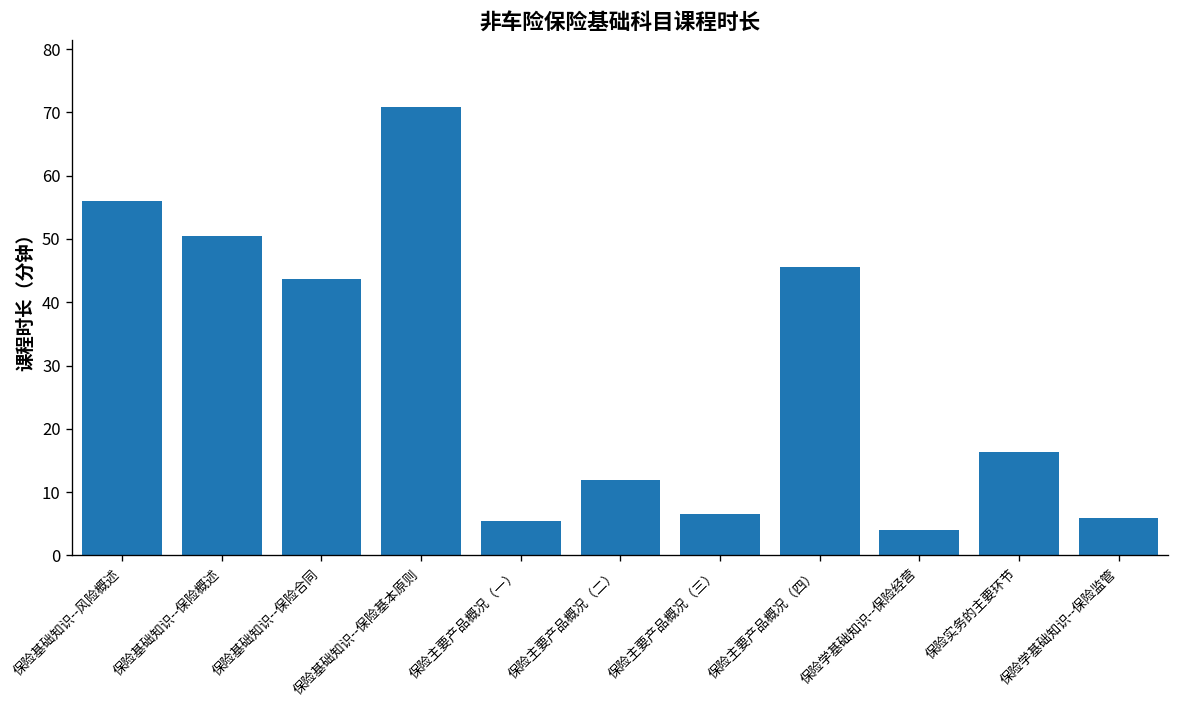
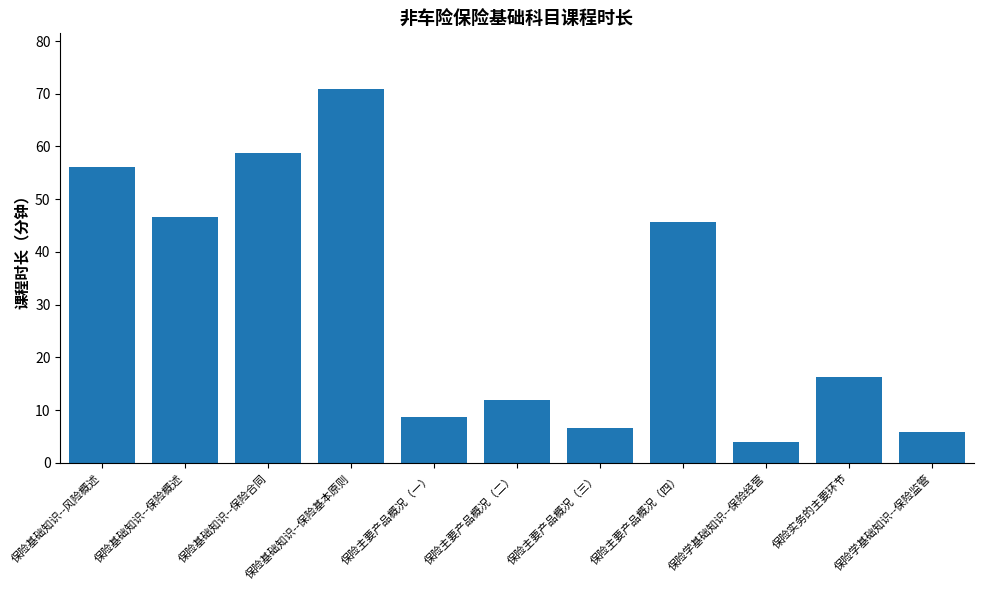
保险基础知识--保险概述: 51 -> 47
保险基础知识--保险合同: 44 -> 59
保险主要产品概况（一）: 5 -> 9
